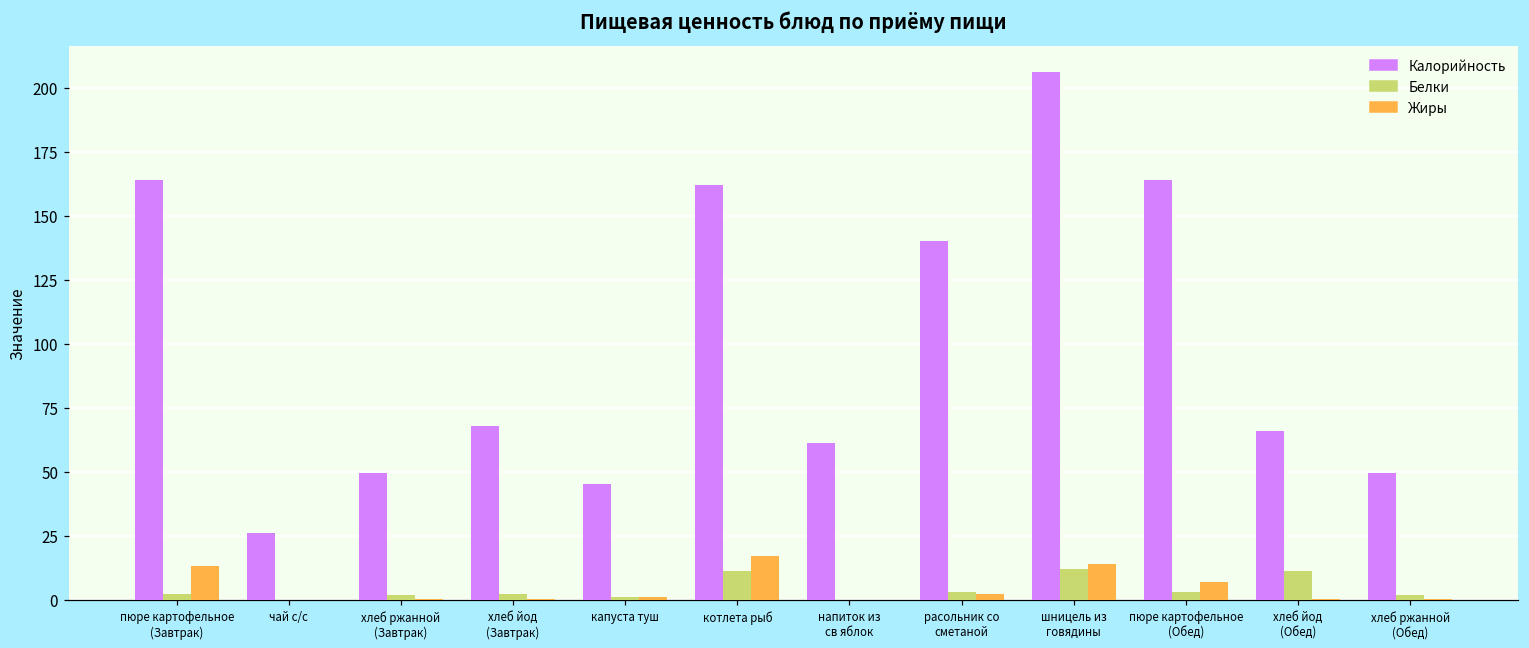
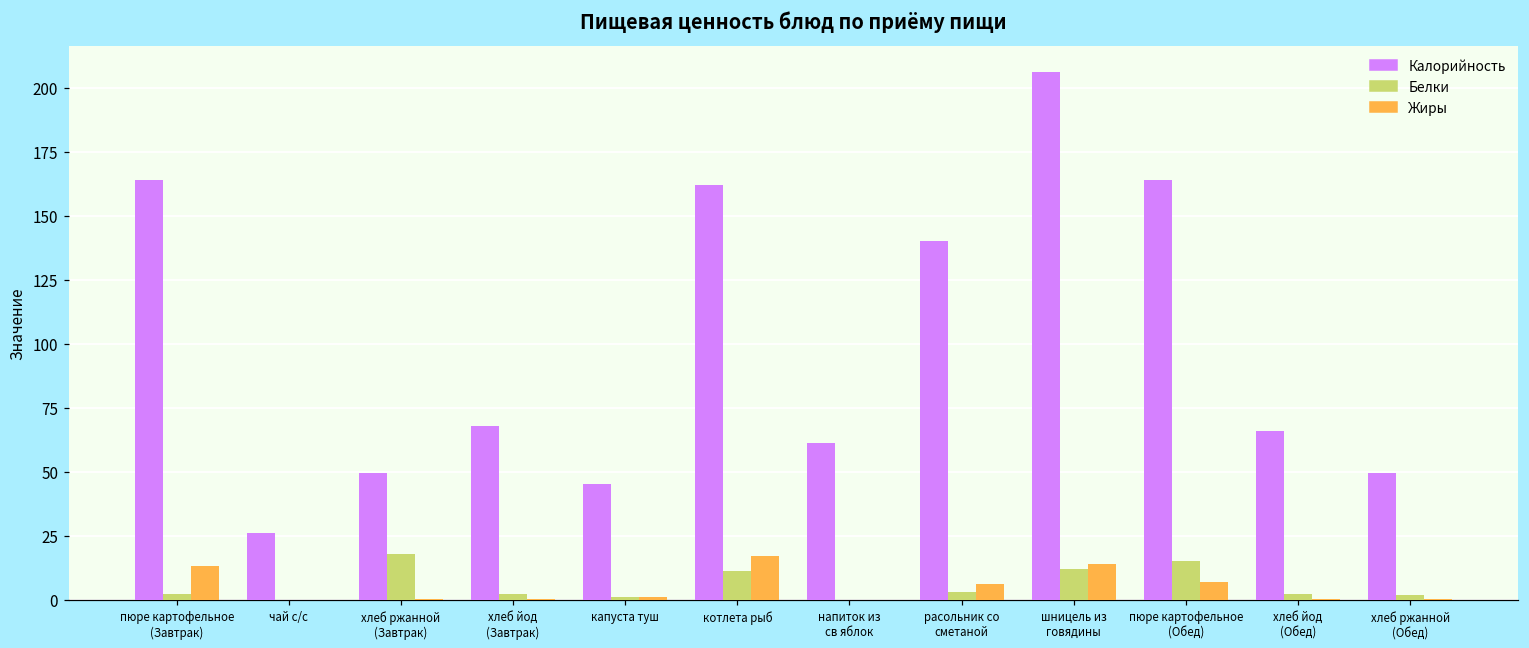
Белки, хлеб ржанной (Завтрак): 2 -> 18
Жиры, расольник со сметаной: 2 -> 6
Белки, пюре картофельное (Обед): 3 -> 15
Белки, хлеб йод (Обед): 11 -> 2
